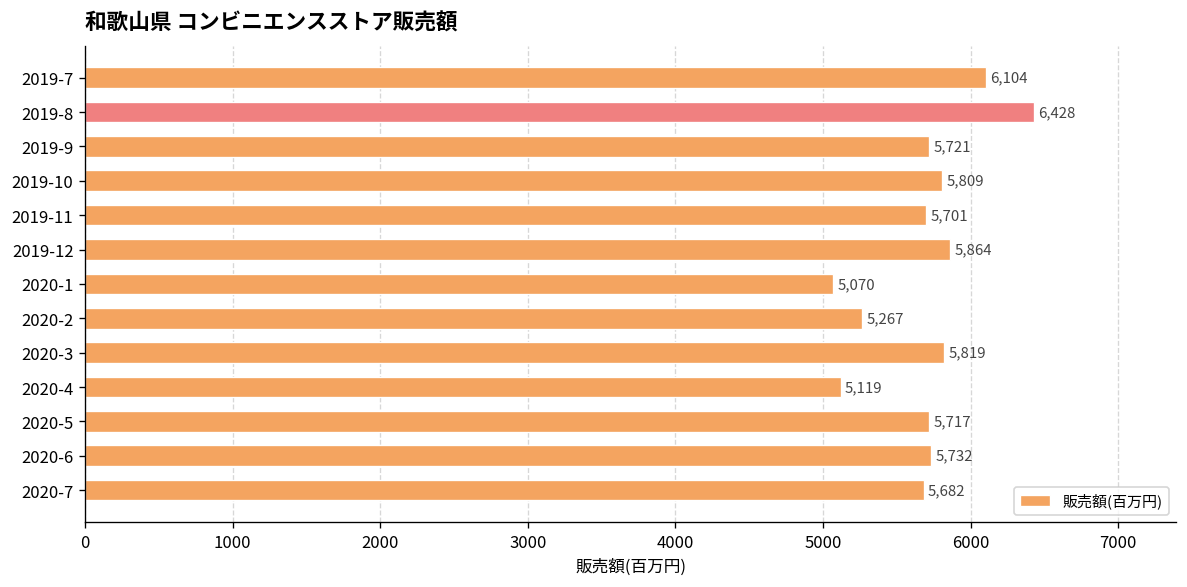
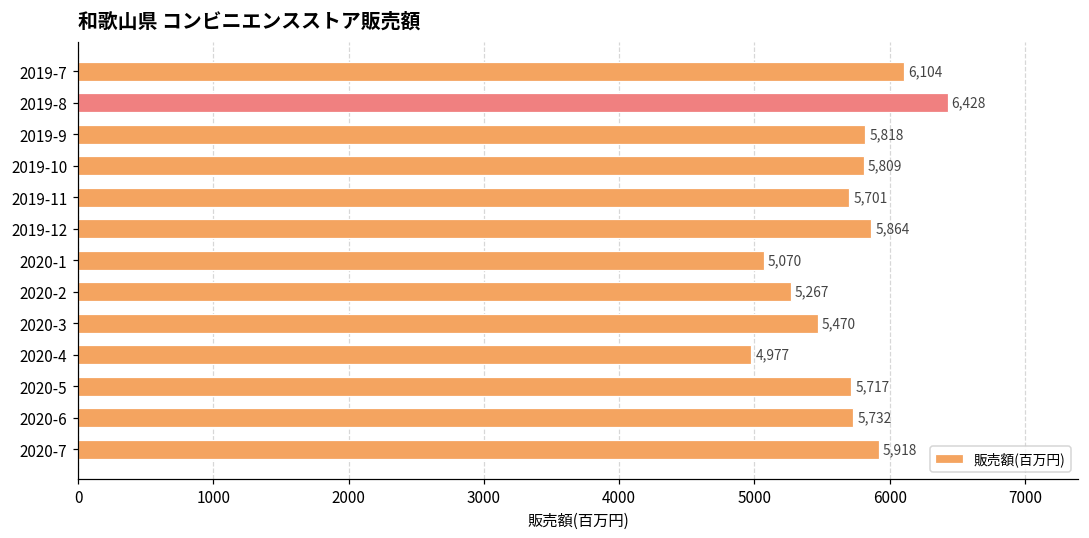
2019-9: 5,721 -> 5,818
2020-3: 5,819 -> 5,470
2020-4: 5,119 -> 4,977
2020-7: 5,682 -> 5,918
